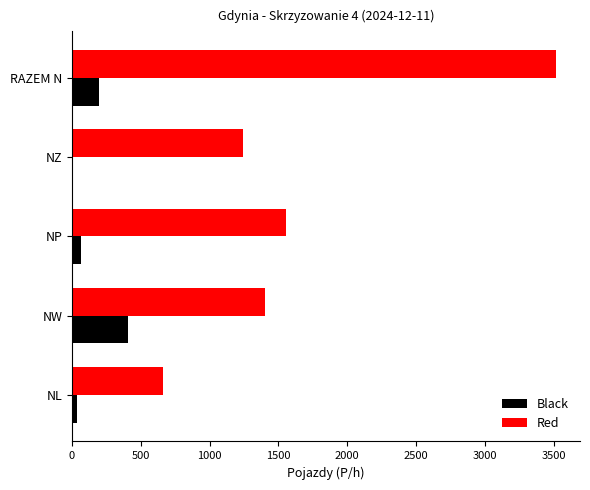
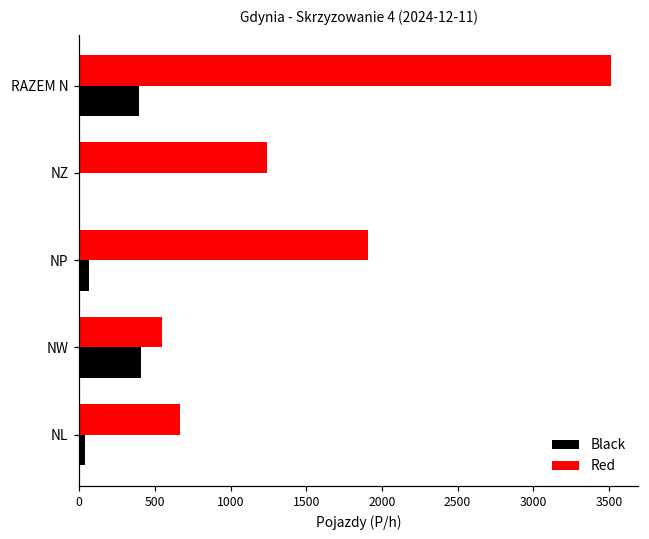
Black, RAZEM N: 200 -> 390
Red, NP: 1550 -> 1910
Red, NW: 1410 -> 550
